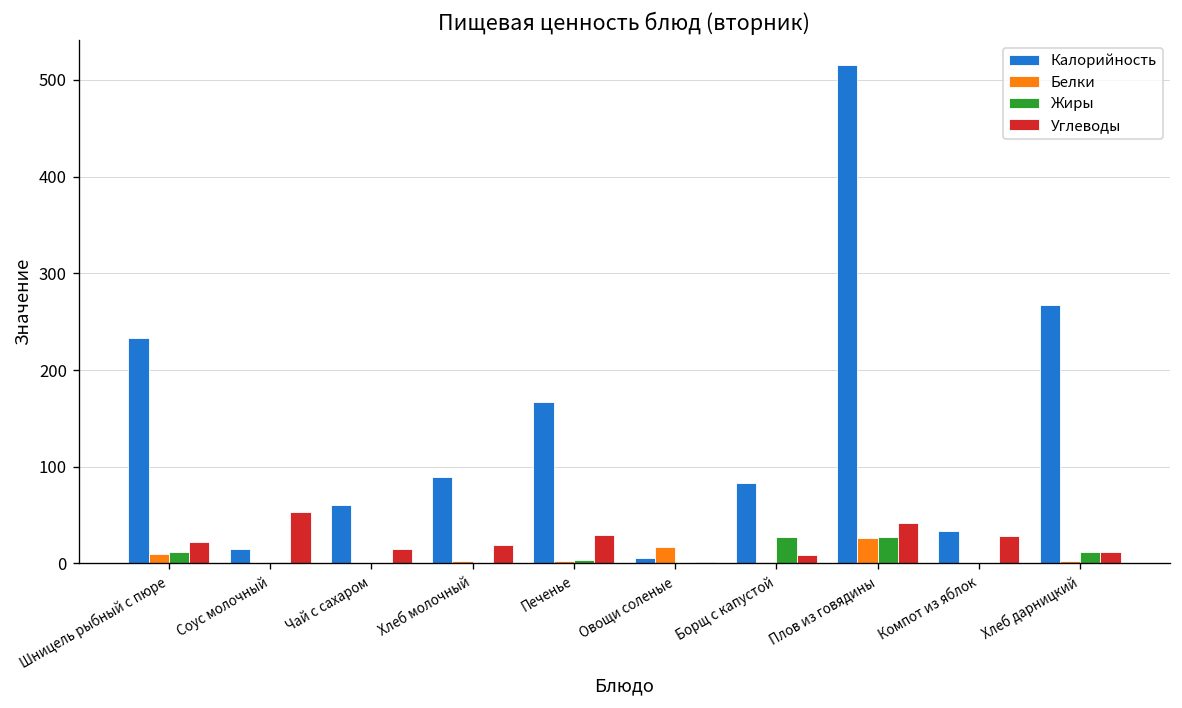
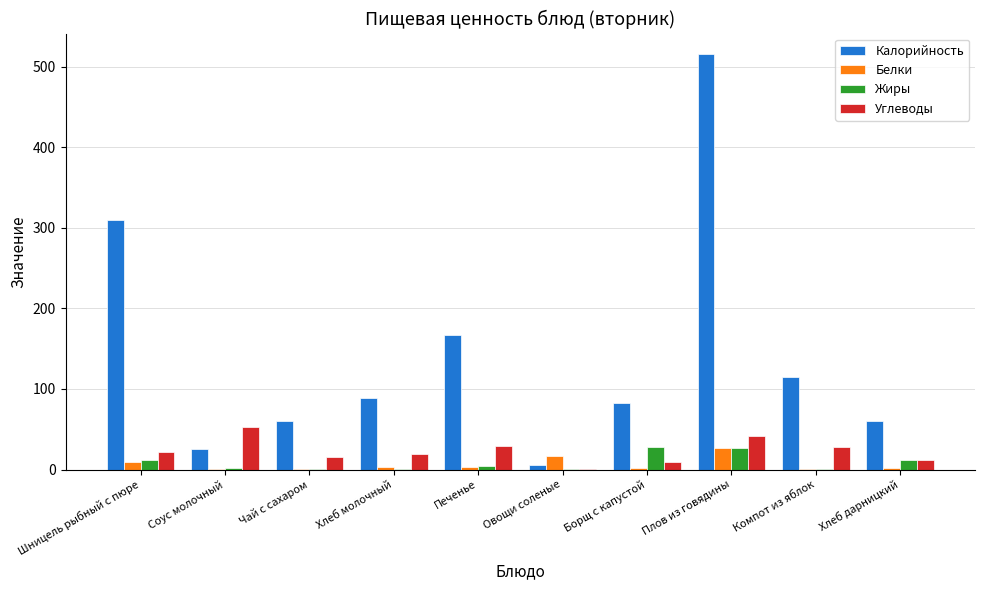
Калорийность, Шницель рыбный с пюре: 230 -> 310
Калорийность, Соус молочный: 10 -> 30
Калорийность, Компот из яблок: 30 -> 110
Калорийность, Хлеб дарницкий: 270 -> 60
